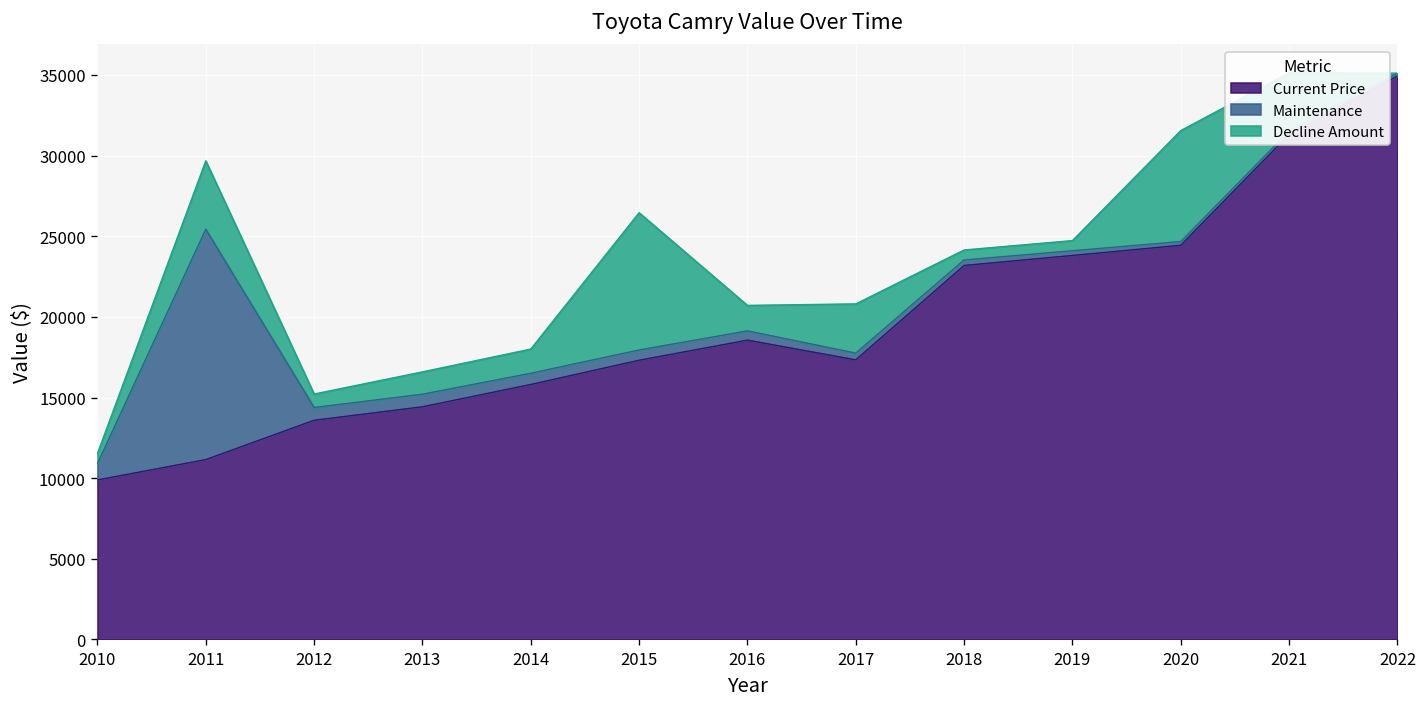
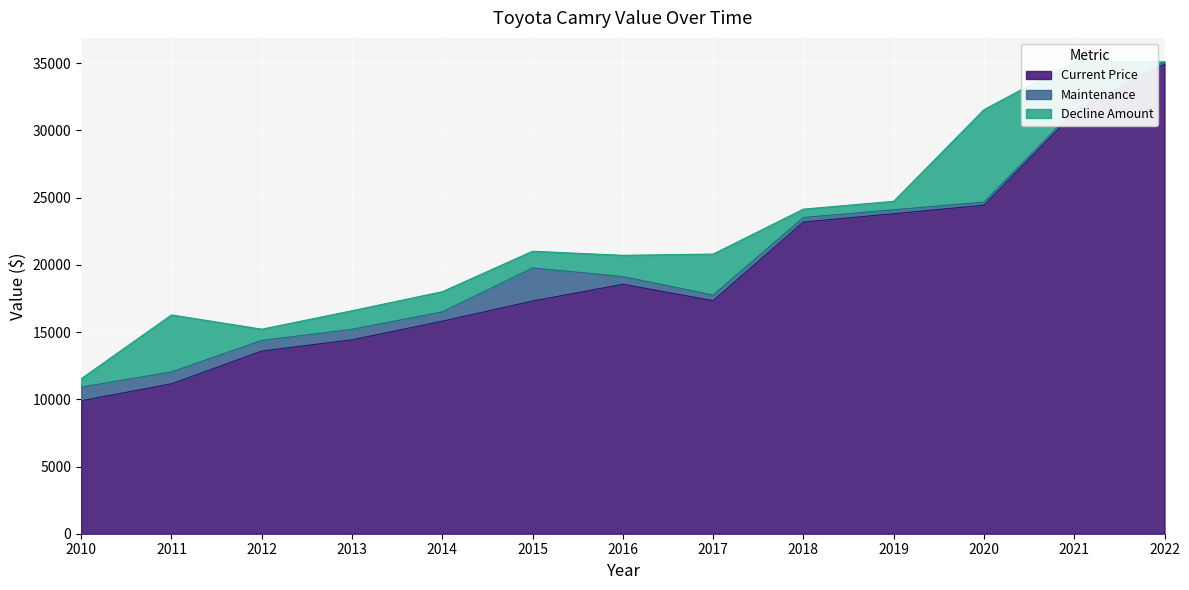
Maintenance, 2011: 14300 -> 900
Maintenance, 2015: 600 -> 2500
Decline Amount, 2015: 8500 -> 1200
